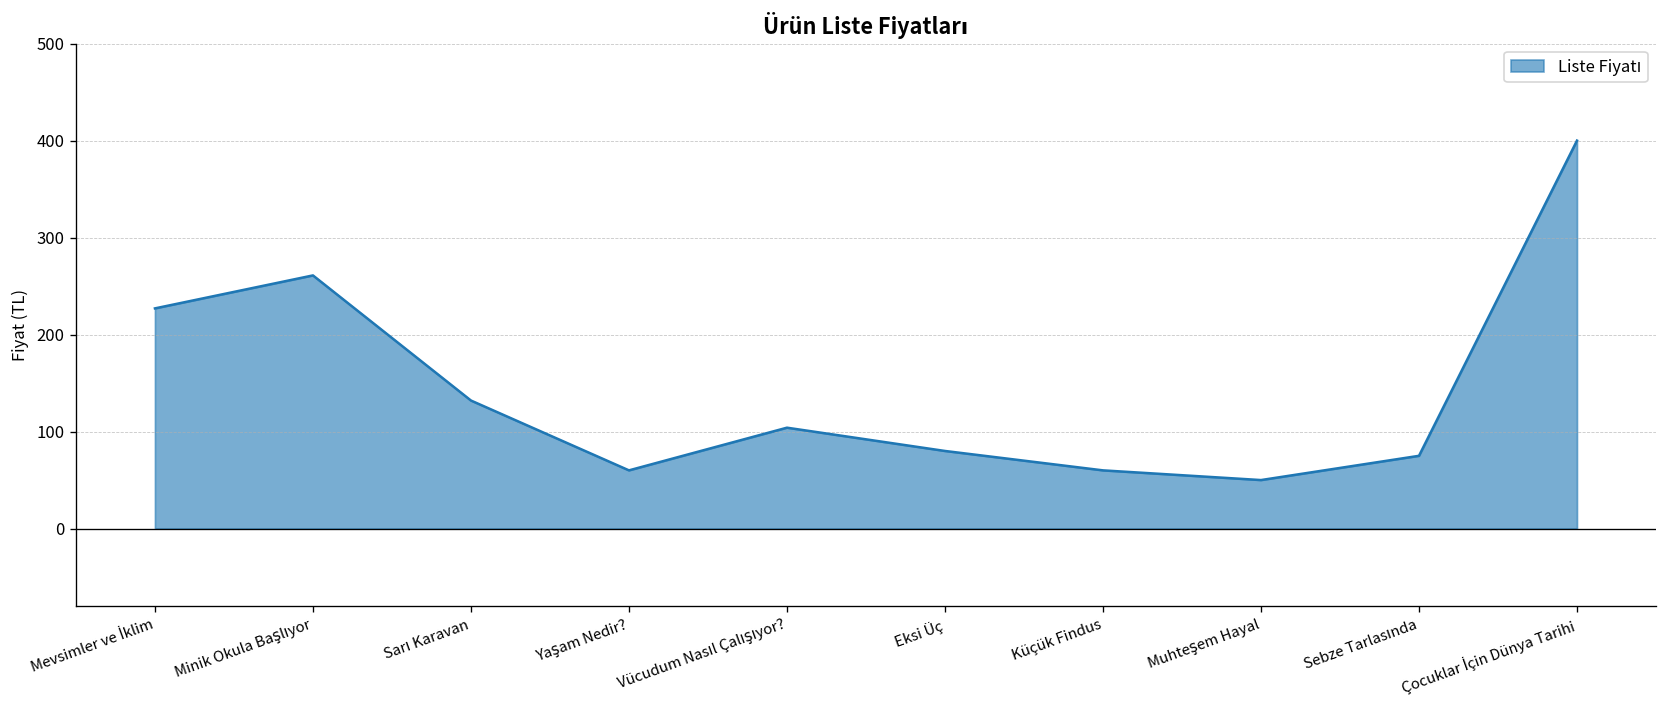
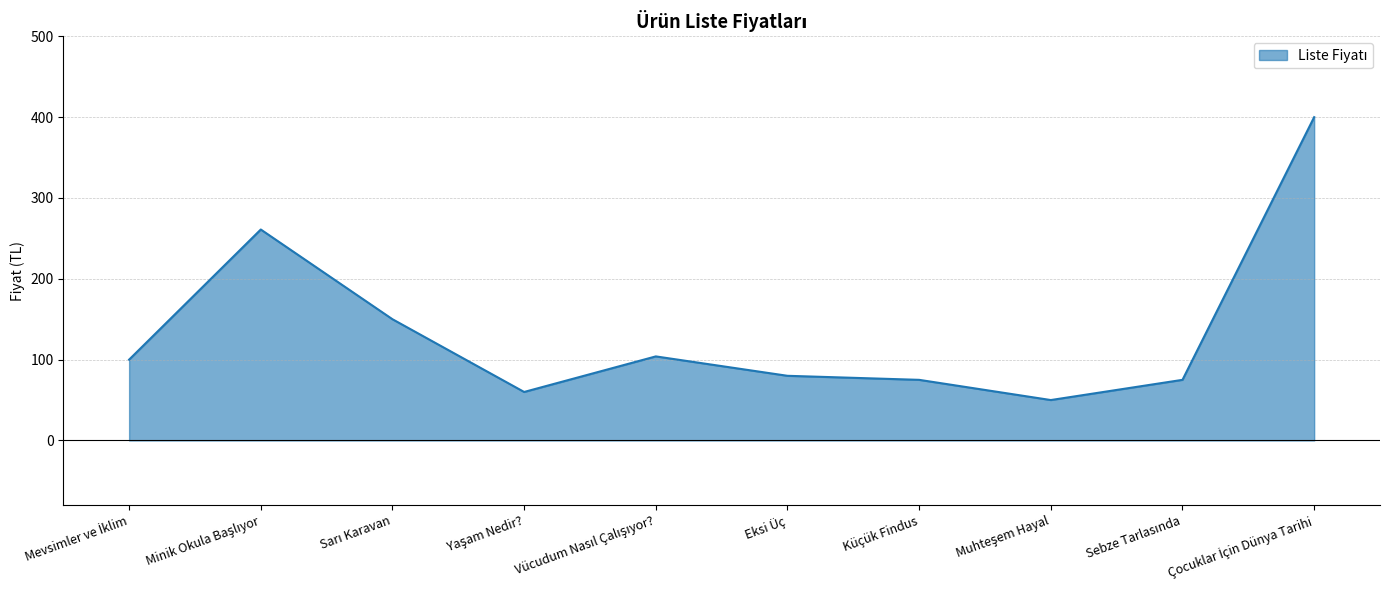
Mevsimler ve İklim: 230 -> 100
Sarı Karavan: 130 -> 150
Küçük Findus: 60 -> 80
